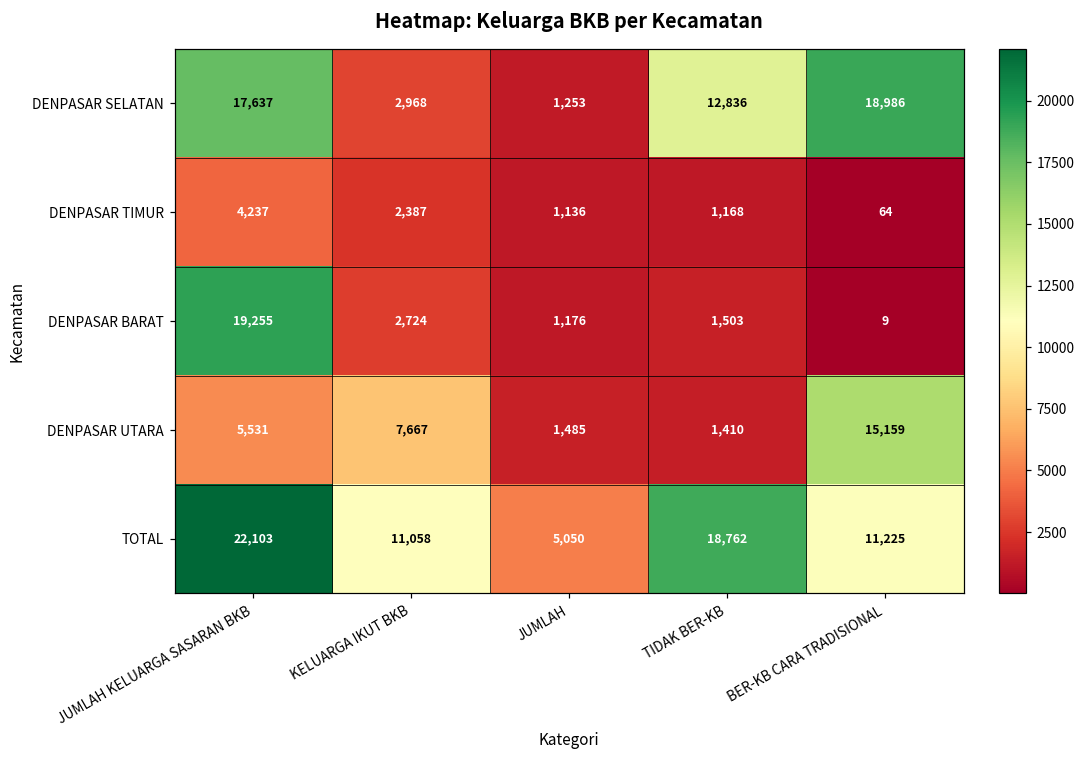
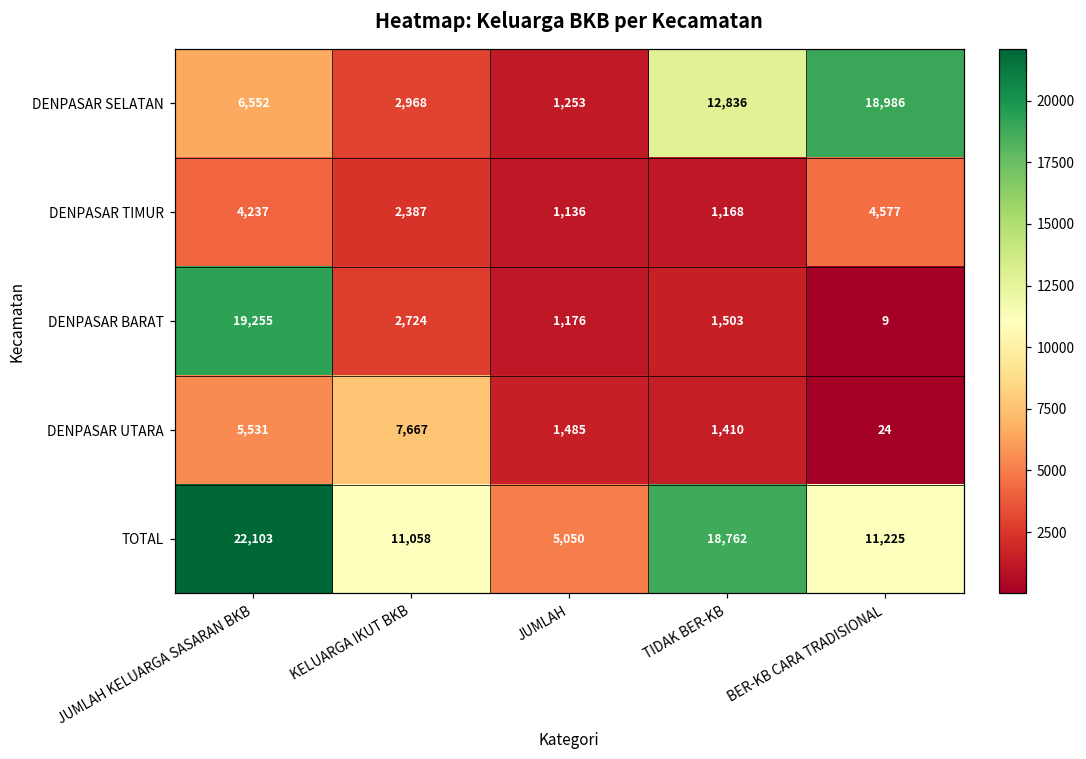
DENPASAR SELATAN, JUMLAH KELUARGA SASARAN BKB: 17,637 -> 6,552
DENPASAR TIMUR, BER-KB CARA TRADISIONAL: 64 -> 4,577
DENPASAR UTARA, BER-KB CARA TRADISIONAL: 15,159 -> 24
